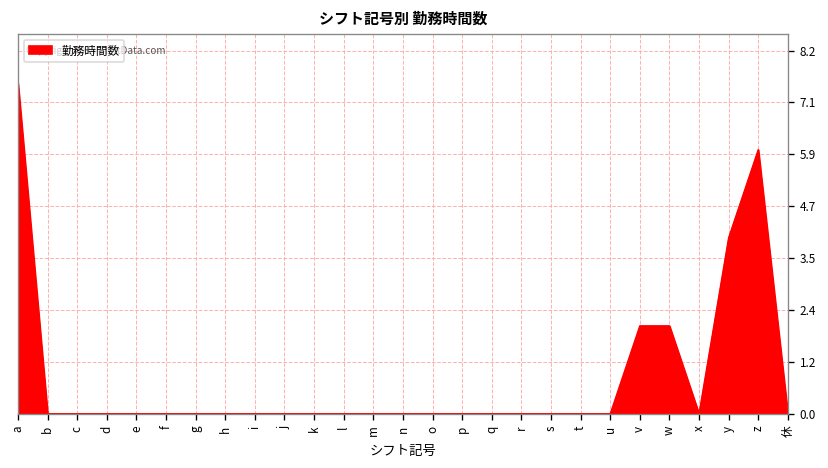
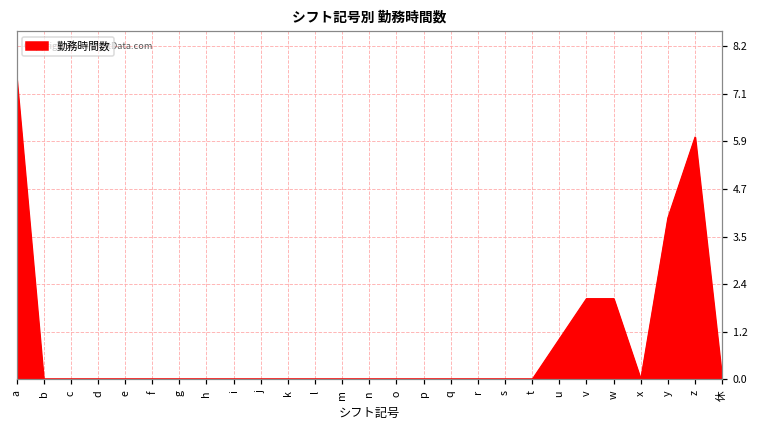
u: 0 -> 1
